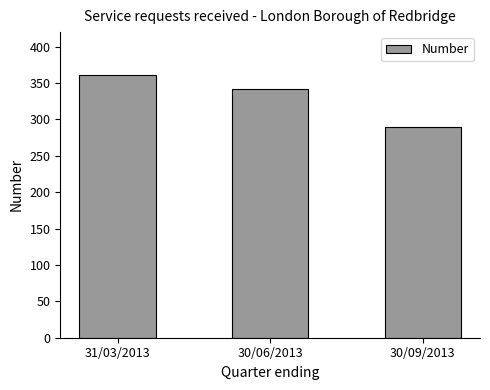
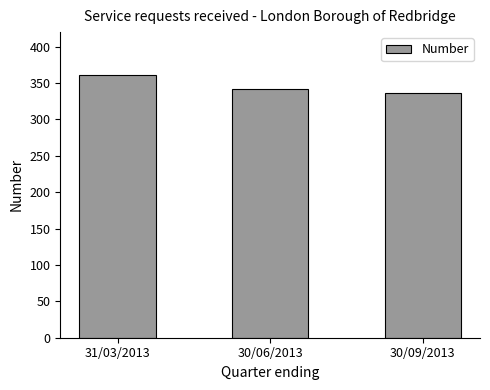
30/09/2013: 290 -> 340
